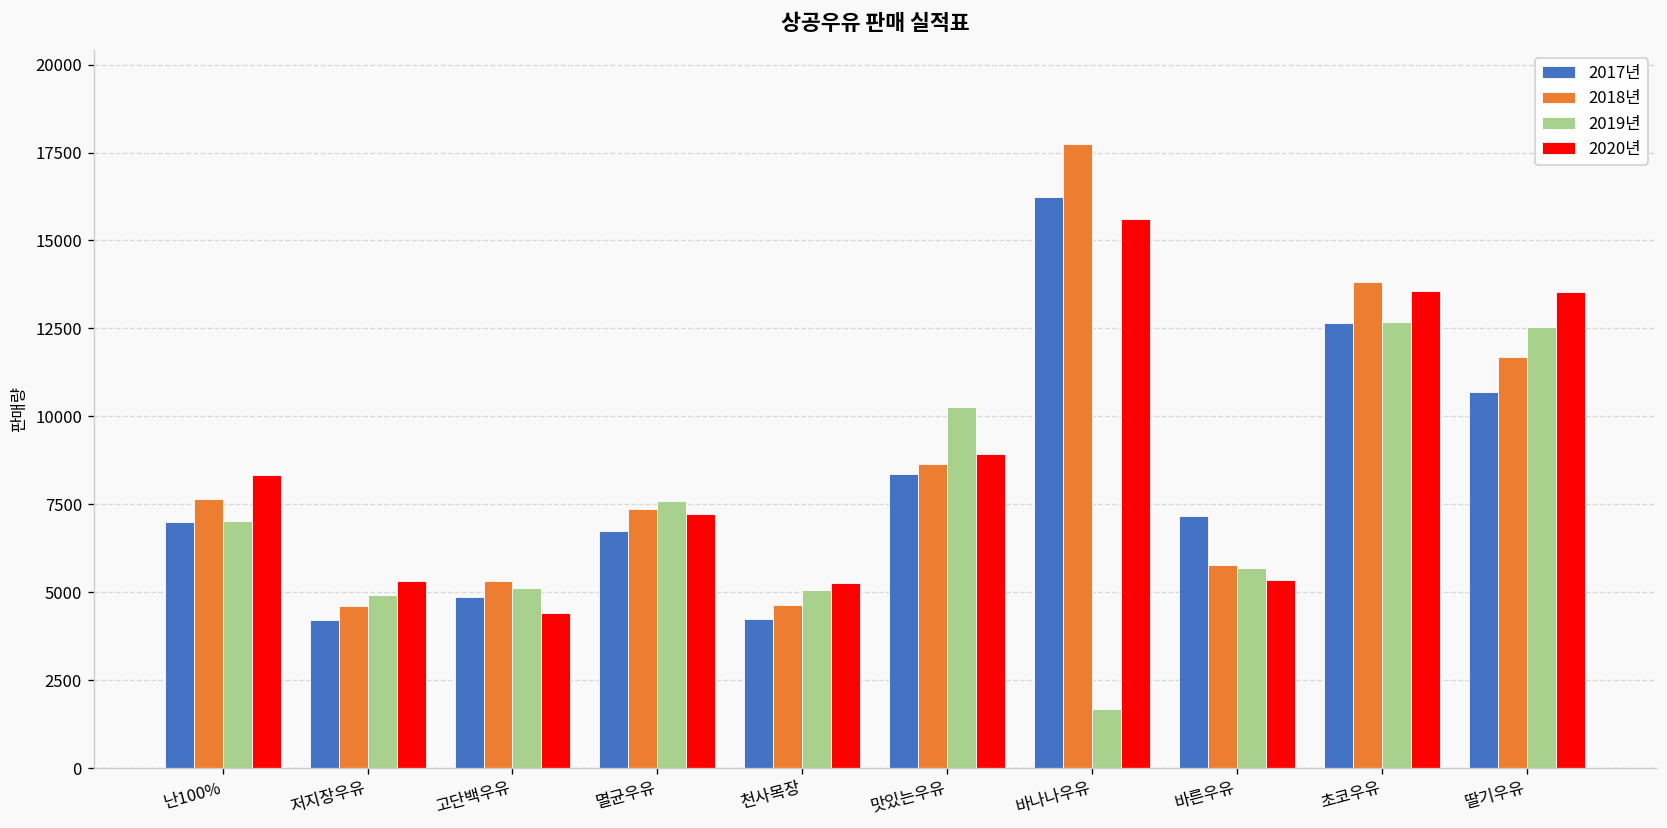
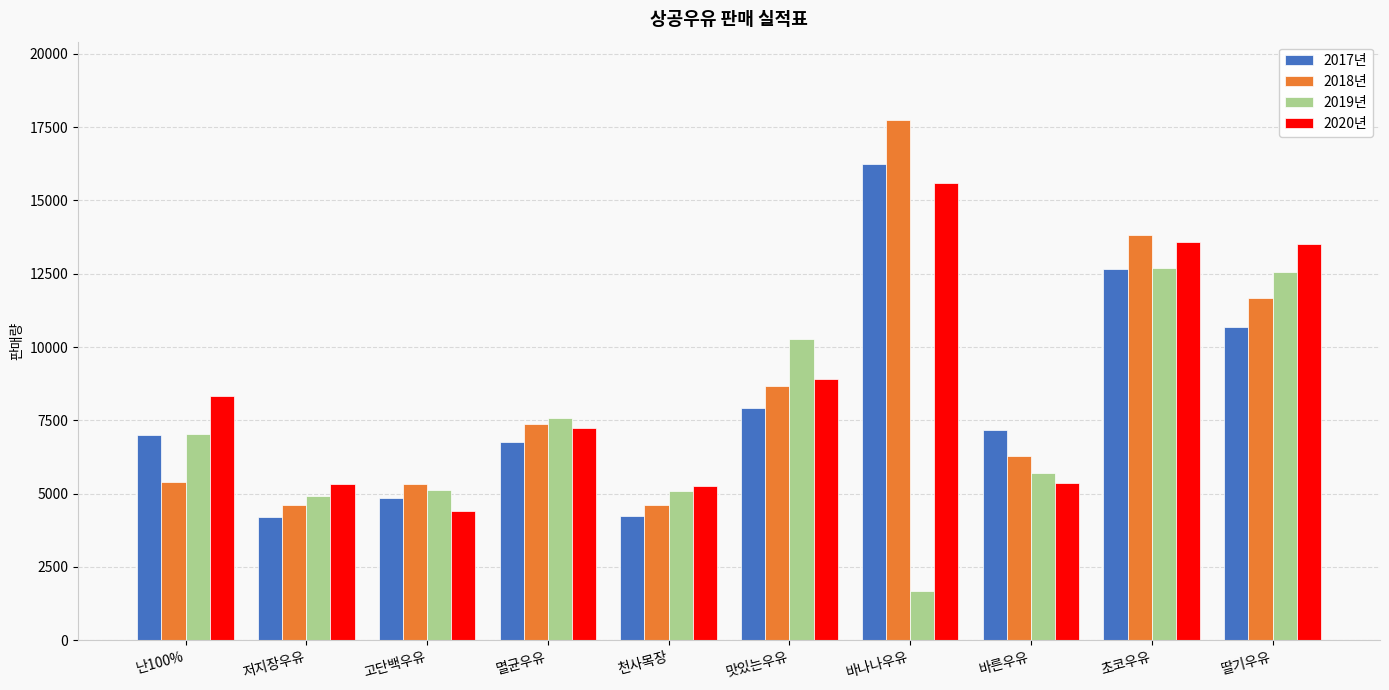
2018년, 난100%: 7600 -> 5400
2017년, 맛있는우유: 8400 -> 7900
2018년, 바른우유: 5800 -> 6300
